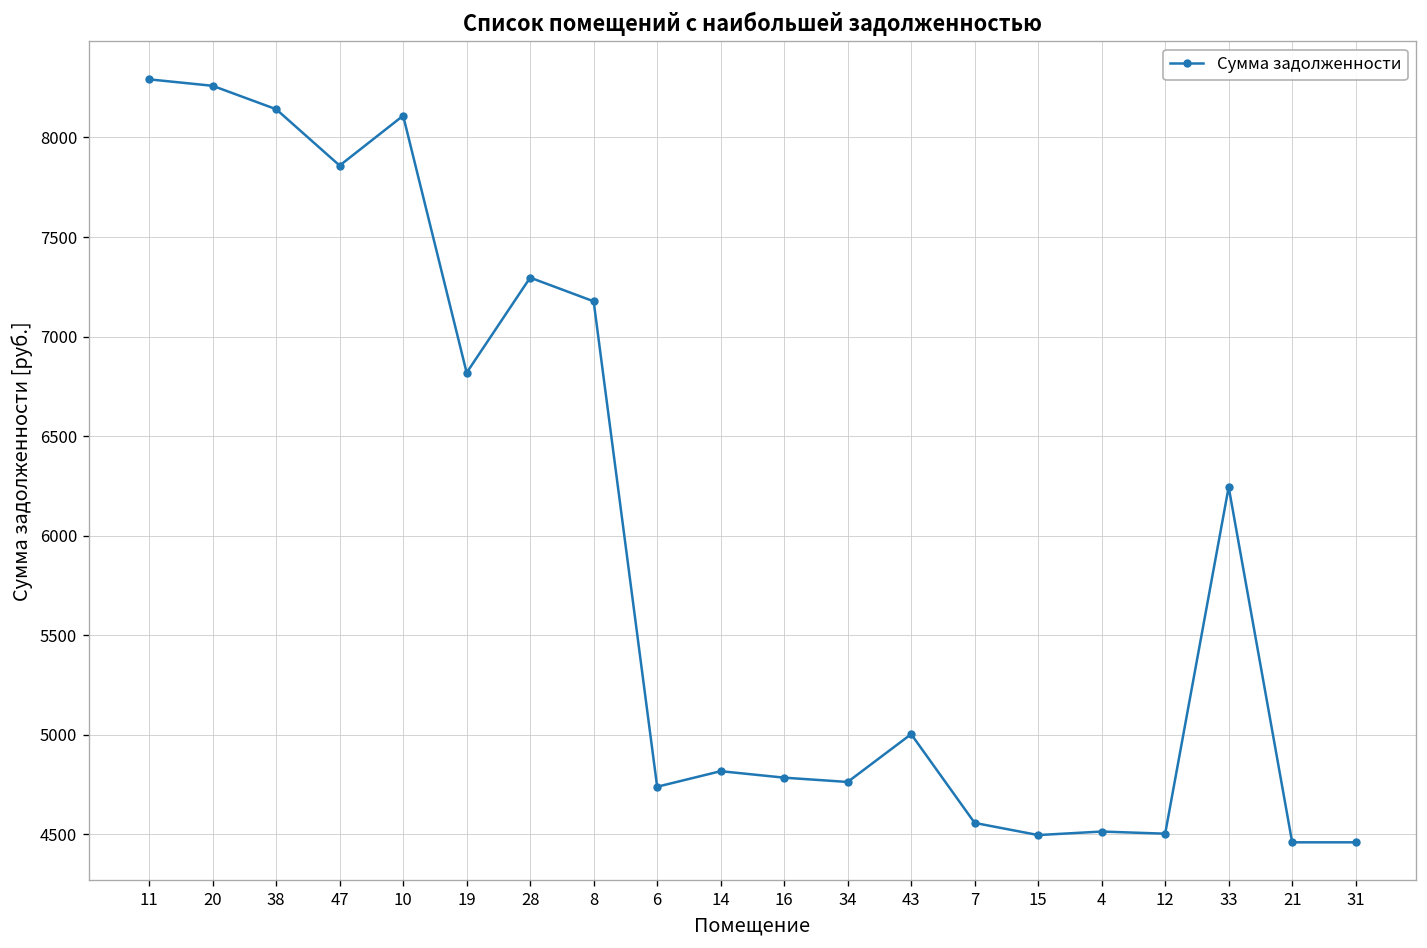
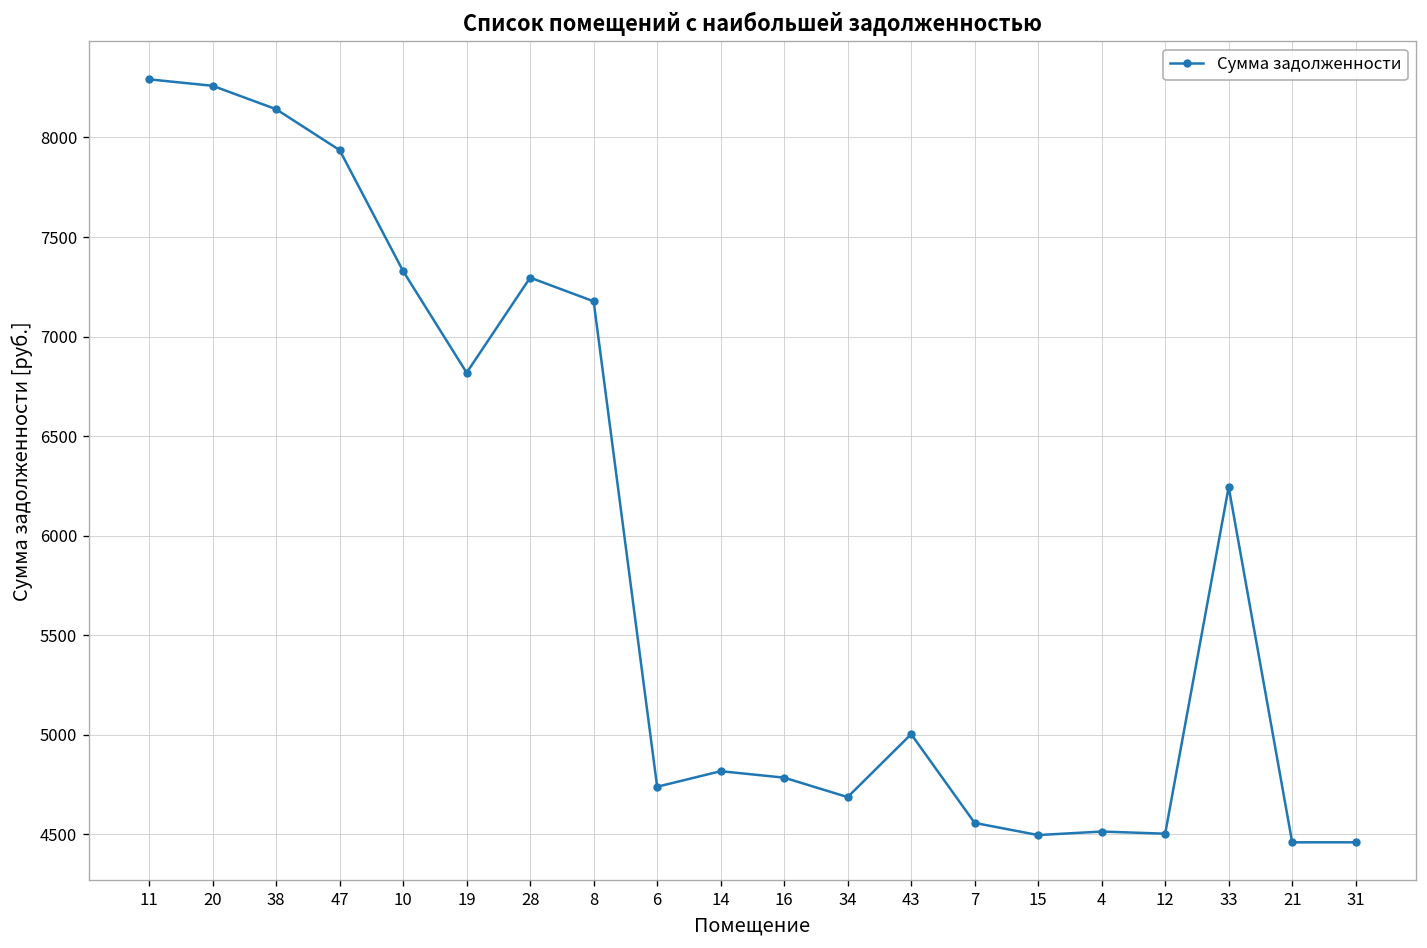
47: 7860 -> 7940
10: 8110 -> 7330
34: 4760 -> 4690
